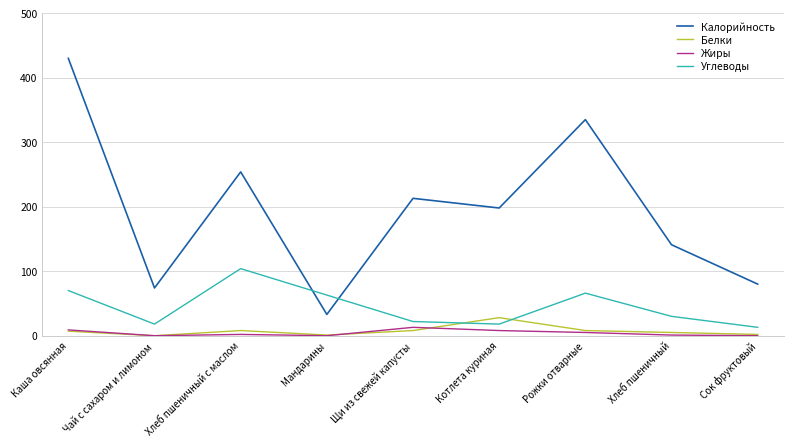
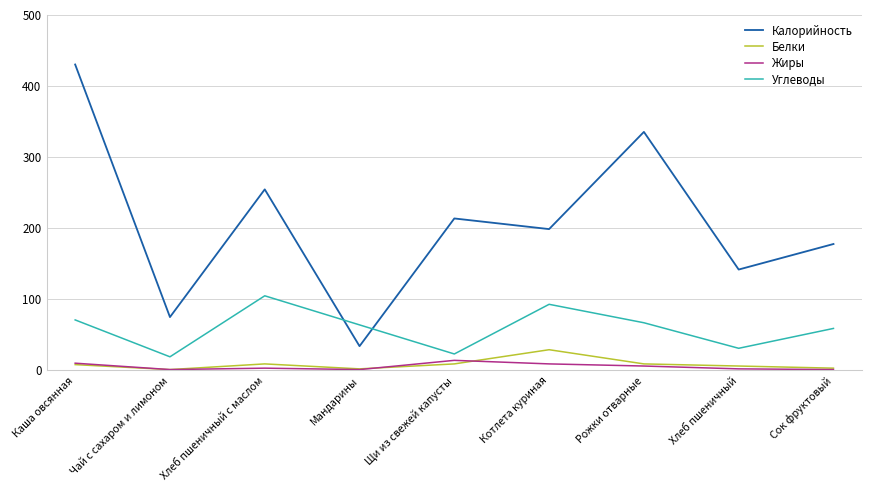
Углеводы, Котлета куриная: 20 -> 90
Калорийность, Сок фруктовый: 80 -> 180
Углеводы, Сок фруктовый: 10 -> 60
